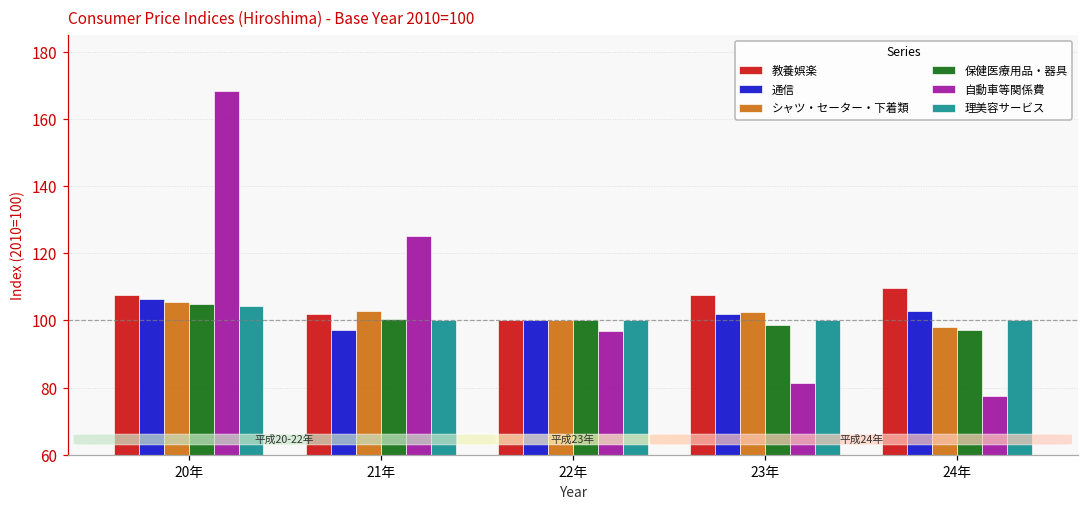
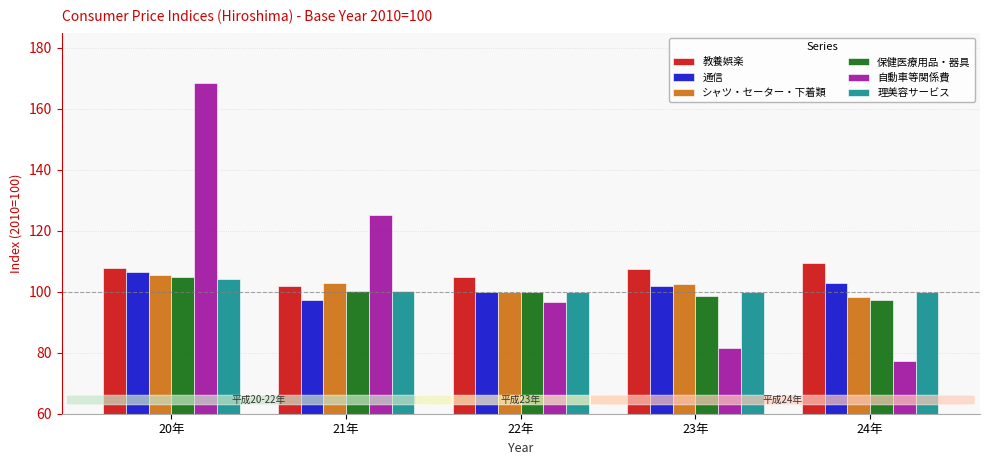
教養娯楽, 22年: 100 -> 105
